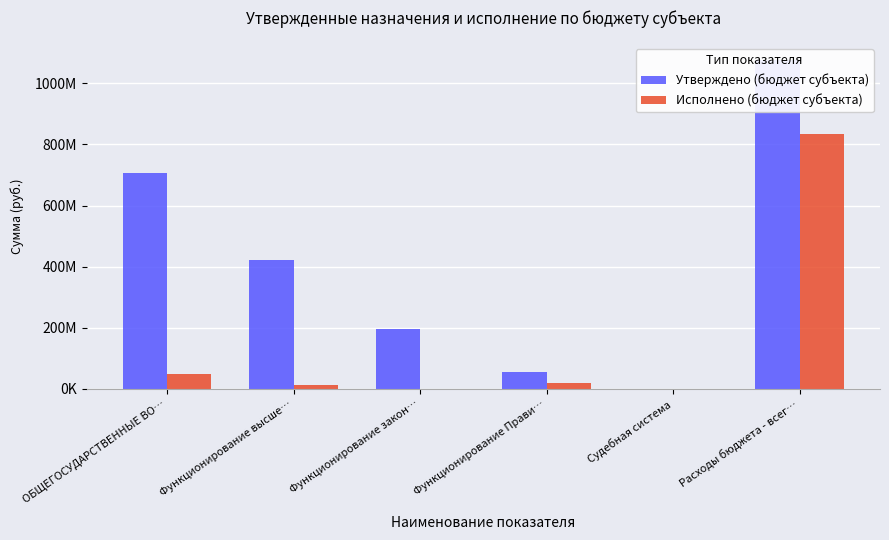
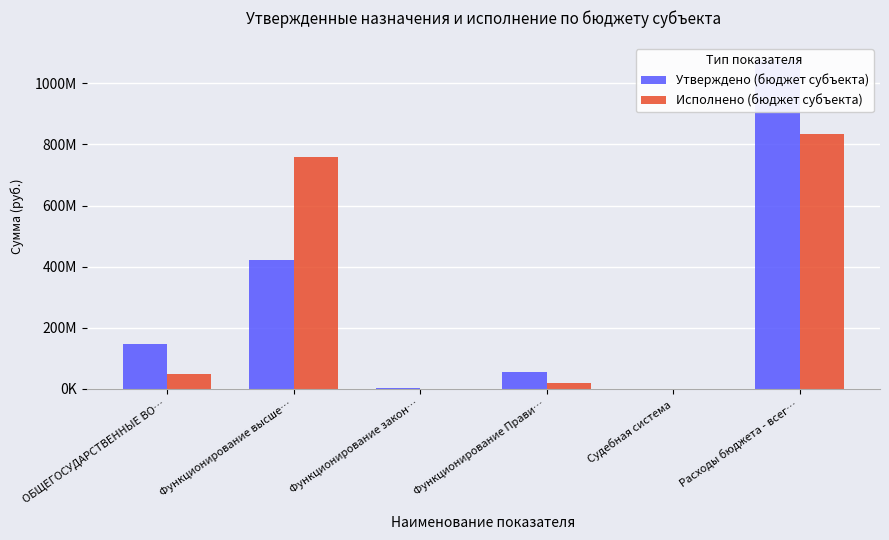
Утверждено (бюджет субъекта), ОБЩЕГОСУДАРСТВЕННЫЕ ВО…: 710000000 -> 150000000
Исполнено (бюджет субъекта), Функционирование высше…: 10000000 -> 760000000
Утверждено (бюджет субъекта), Функционирование закон…: 200000000 -> 0
